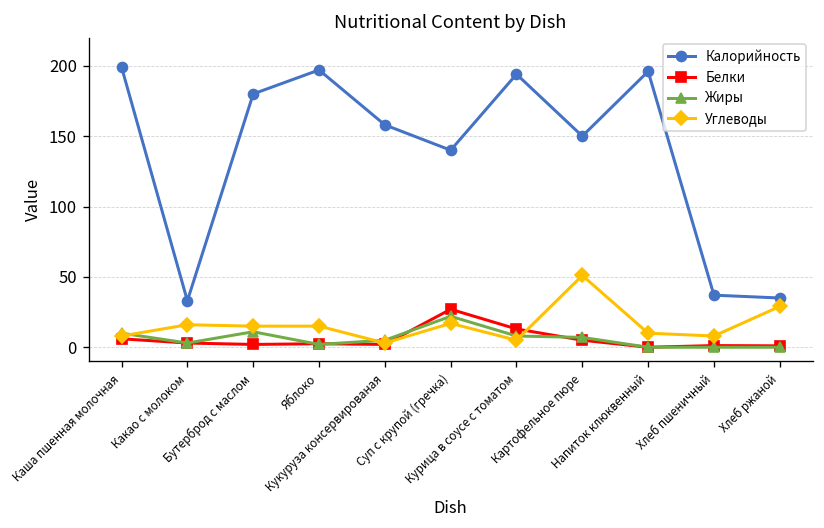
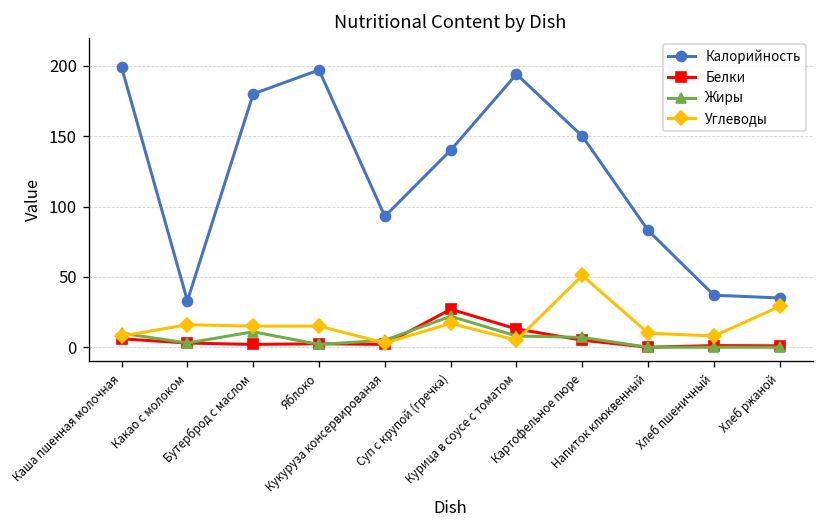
Калорийность, Кукуруза консервированая: 158 -> 93
Калорийность, Напиток клюквенный: 196 -> 83
